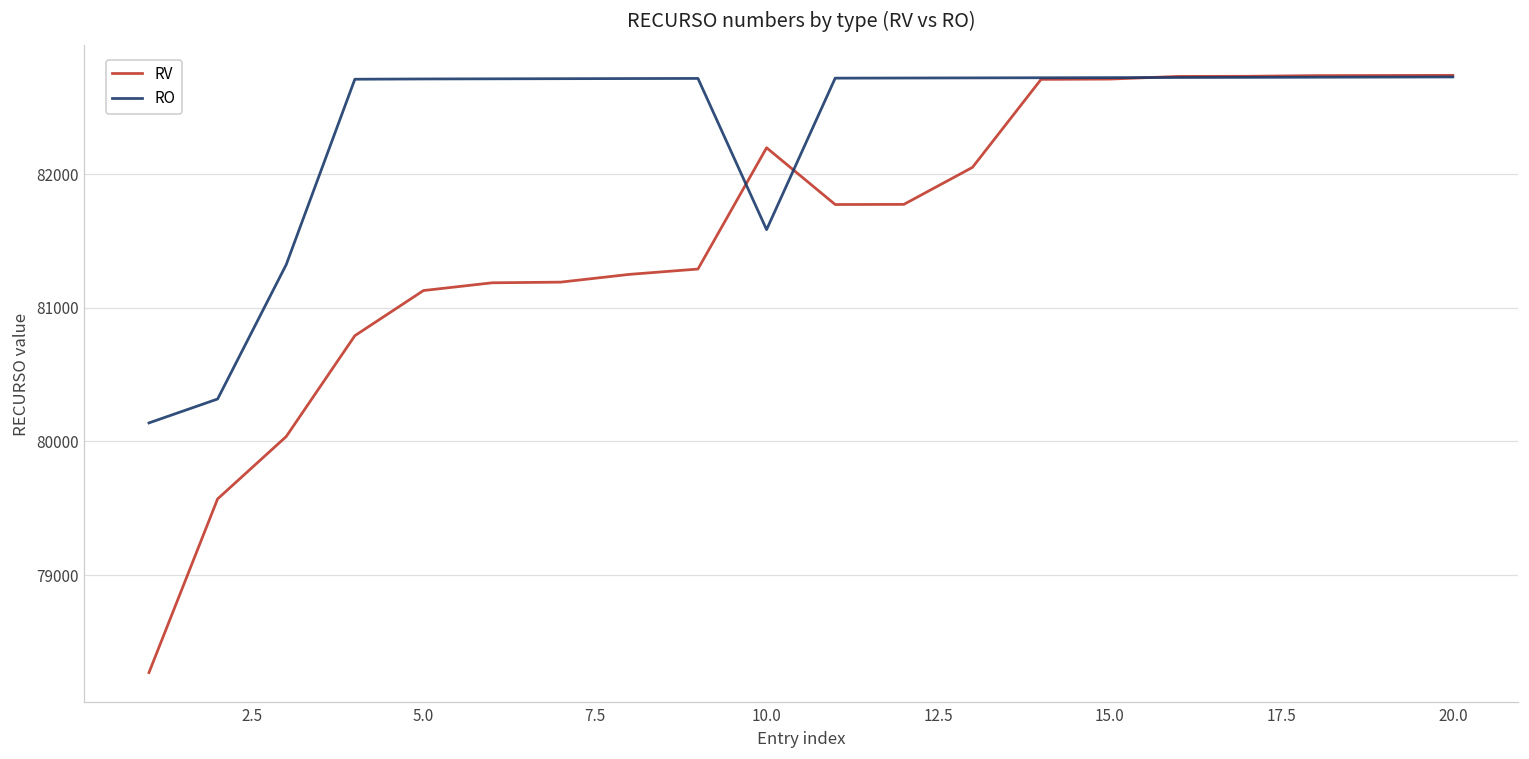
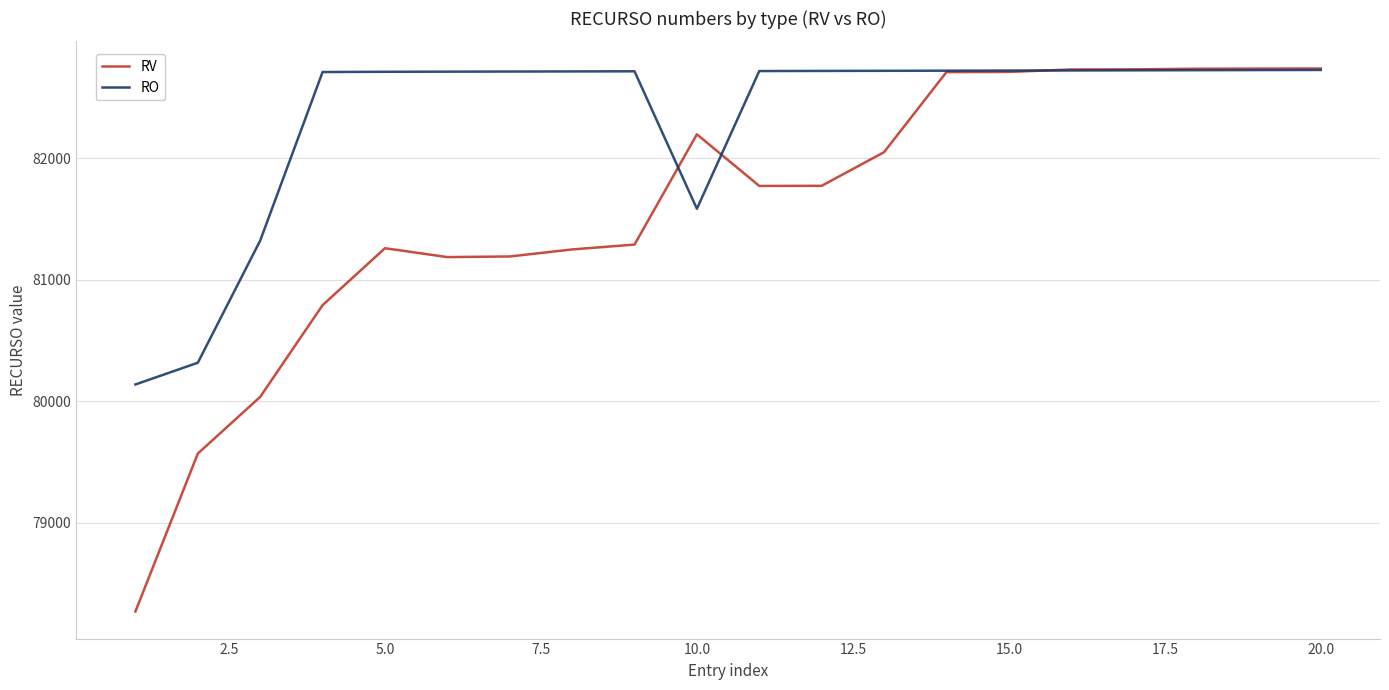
RV, 5.0: 81130 -> 81260
